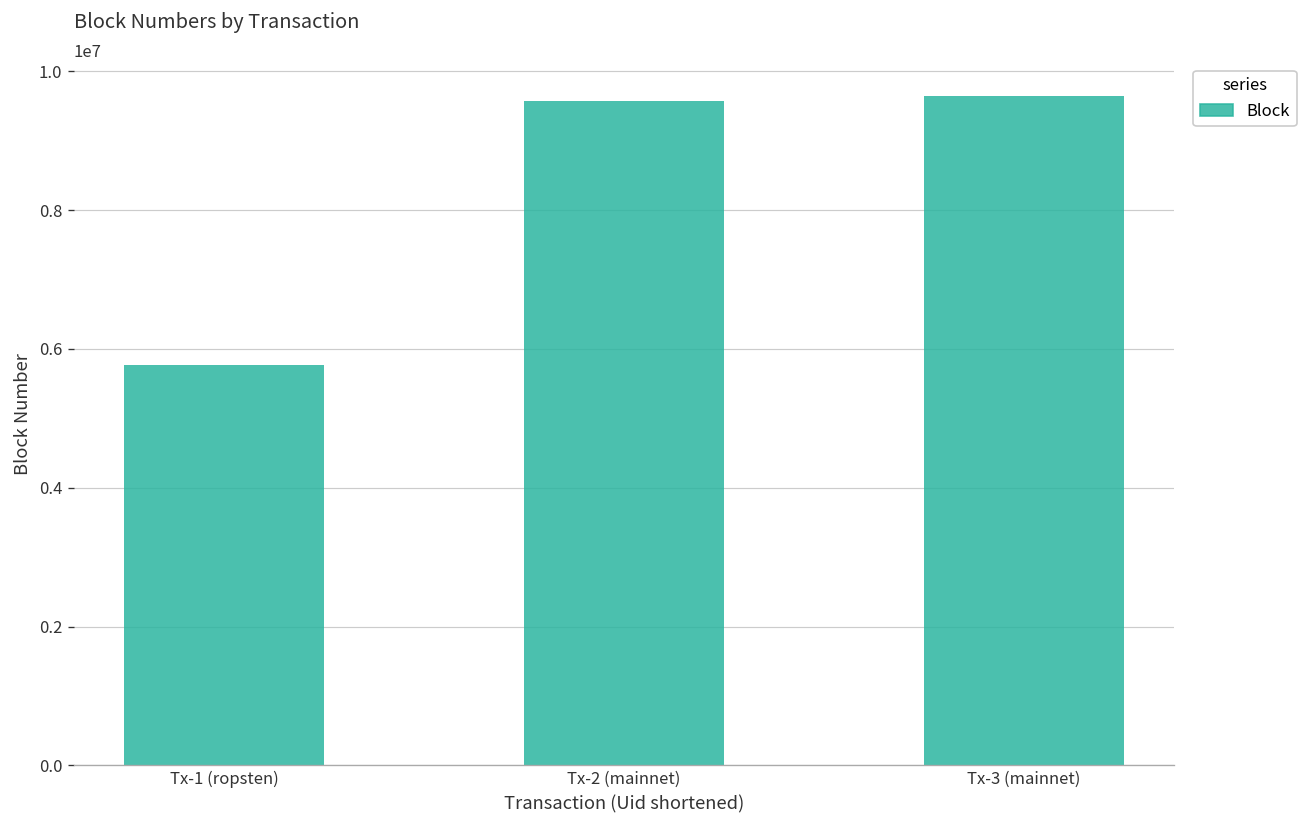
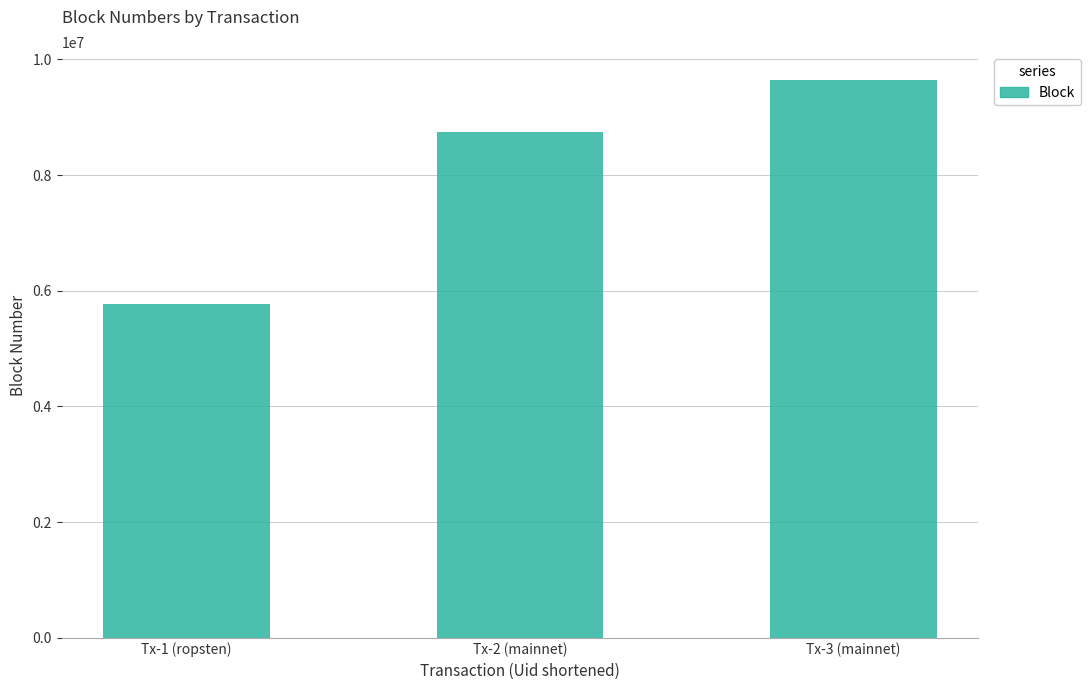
Tx-2 (mainnet): 9600000 -> 8700000
